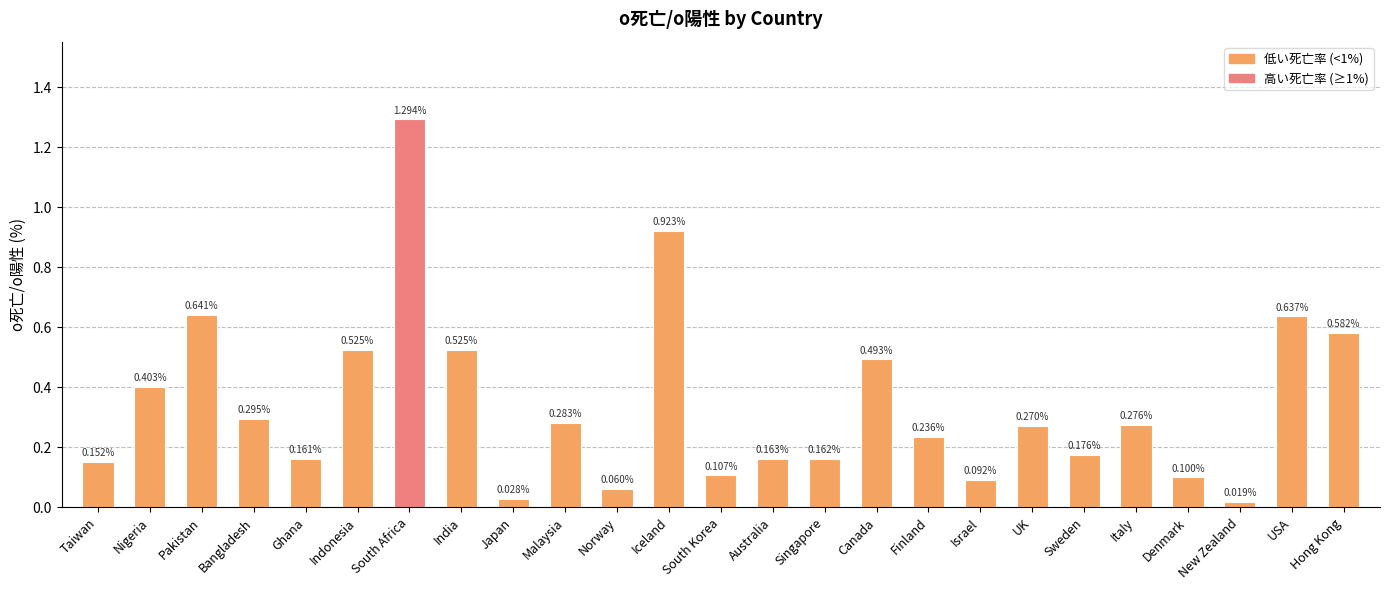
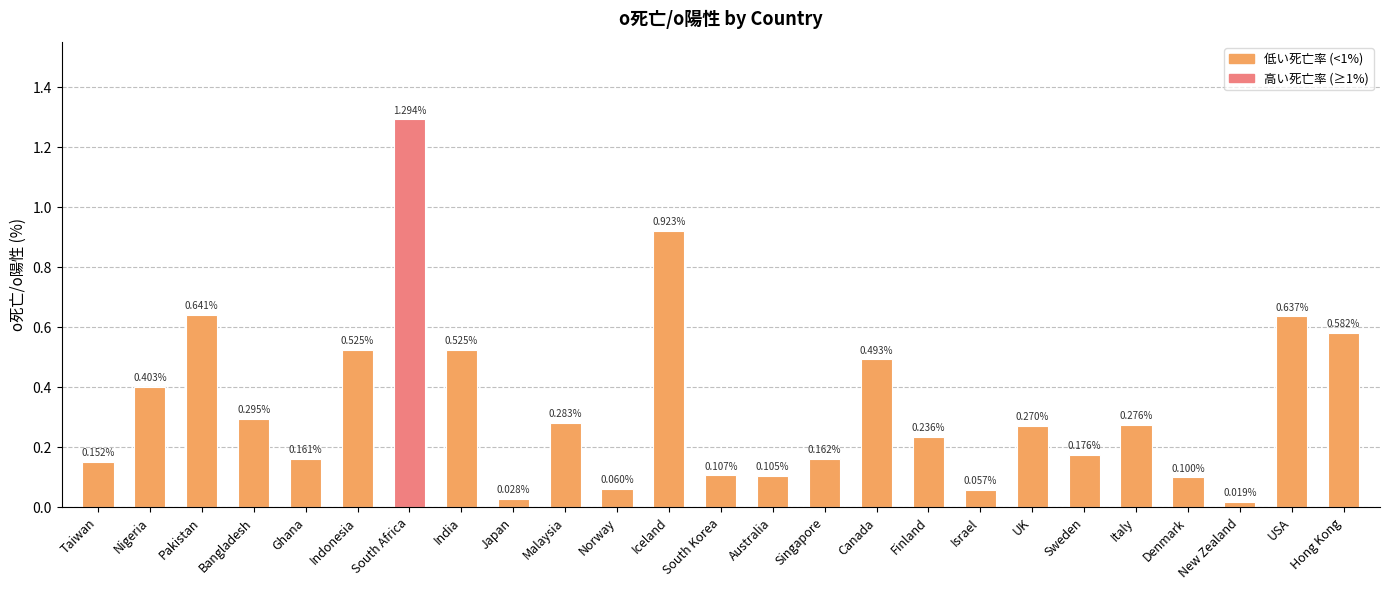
Australia: 0.163% -> 0.105%
Israel: 0.092% -> 0.057%
